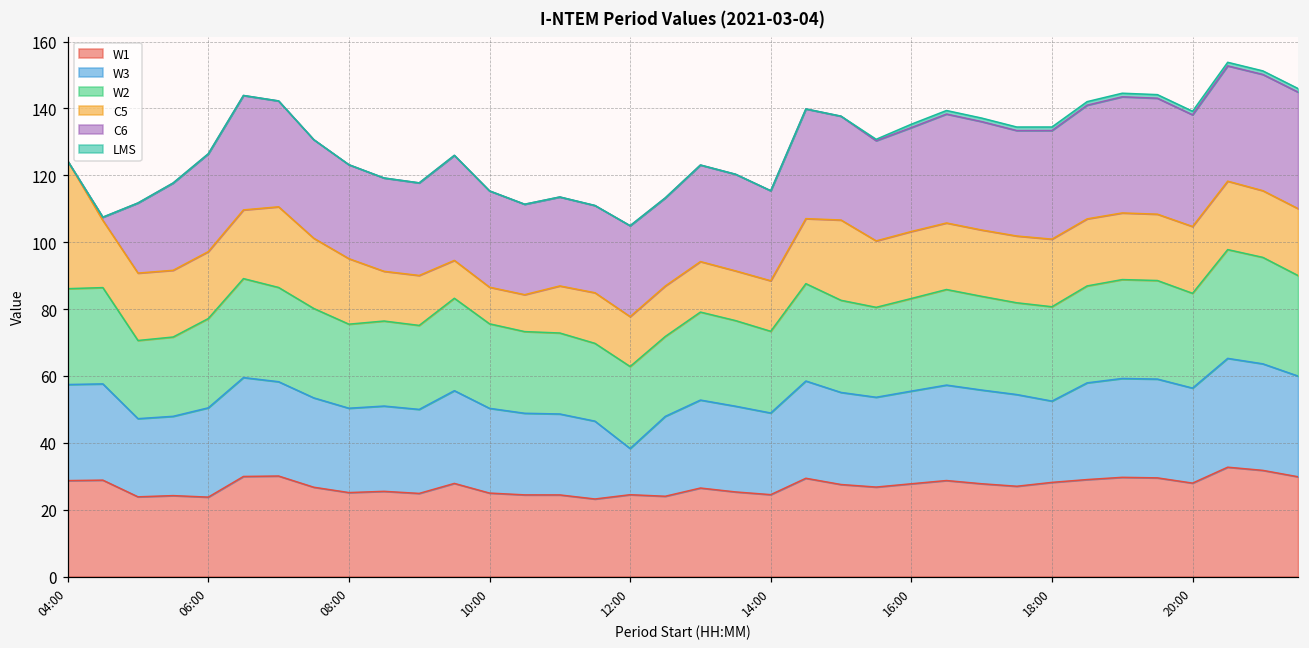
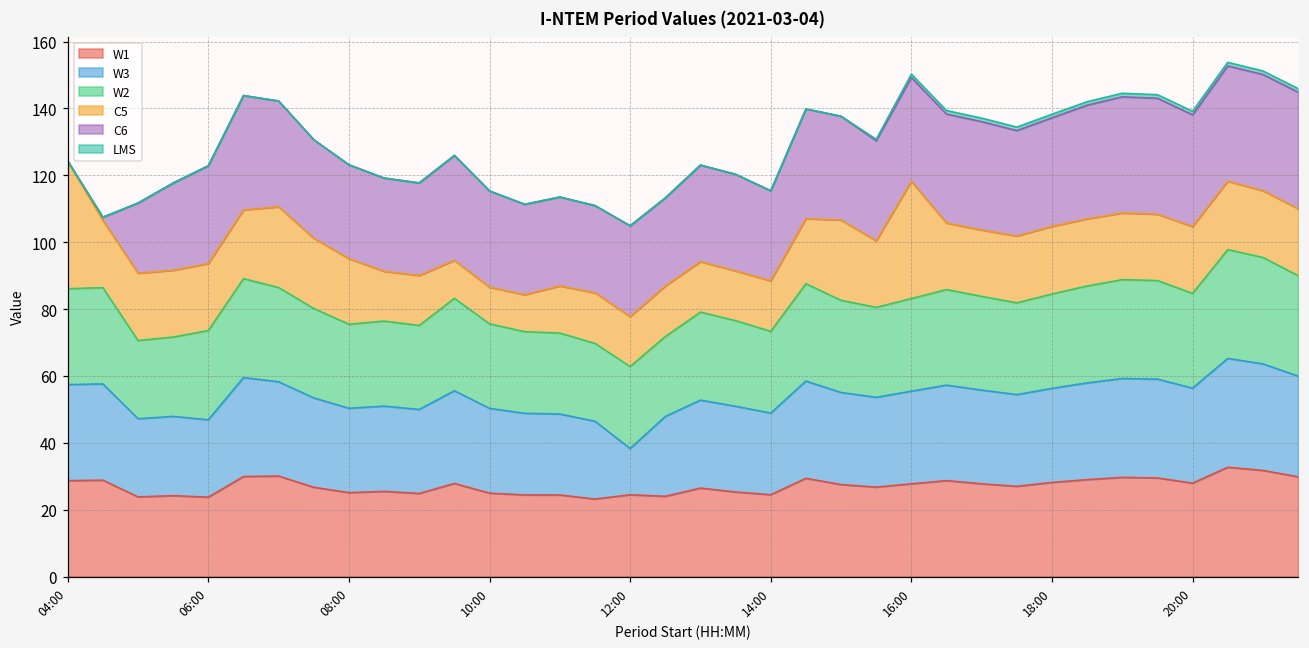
W3, 06:00: 27 -> 23
C5, 16:00: 20 -> 35
W3, 18:00: 24 -> 28
